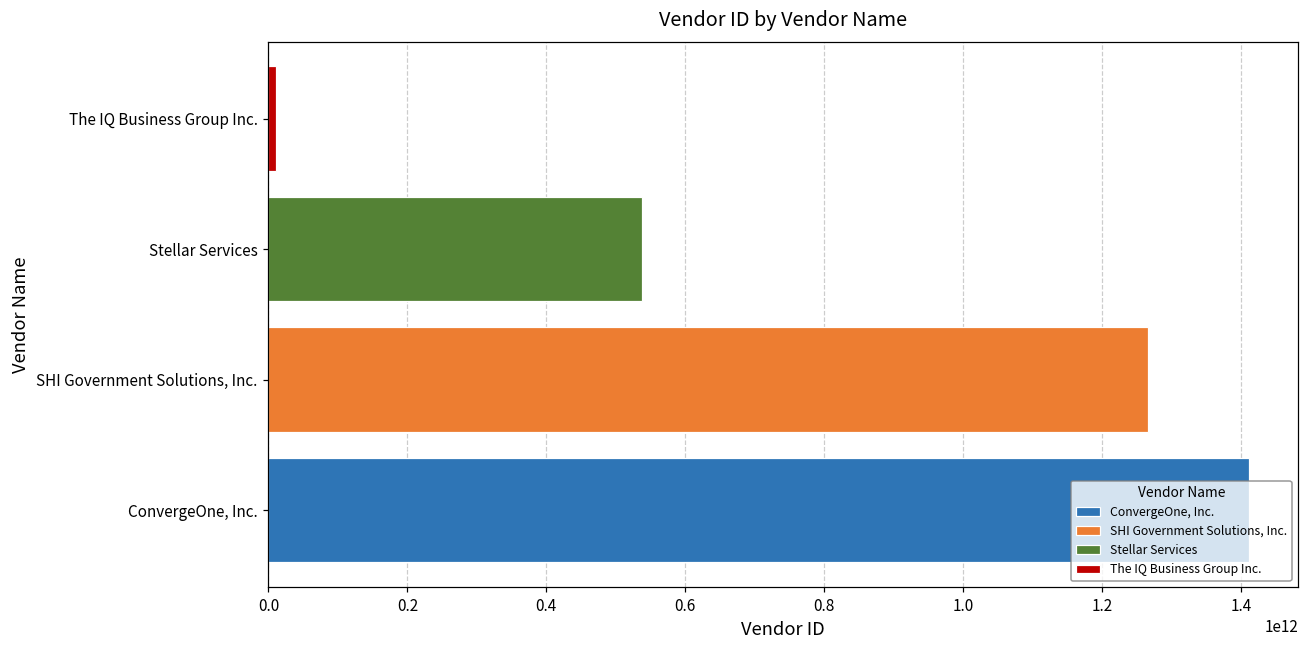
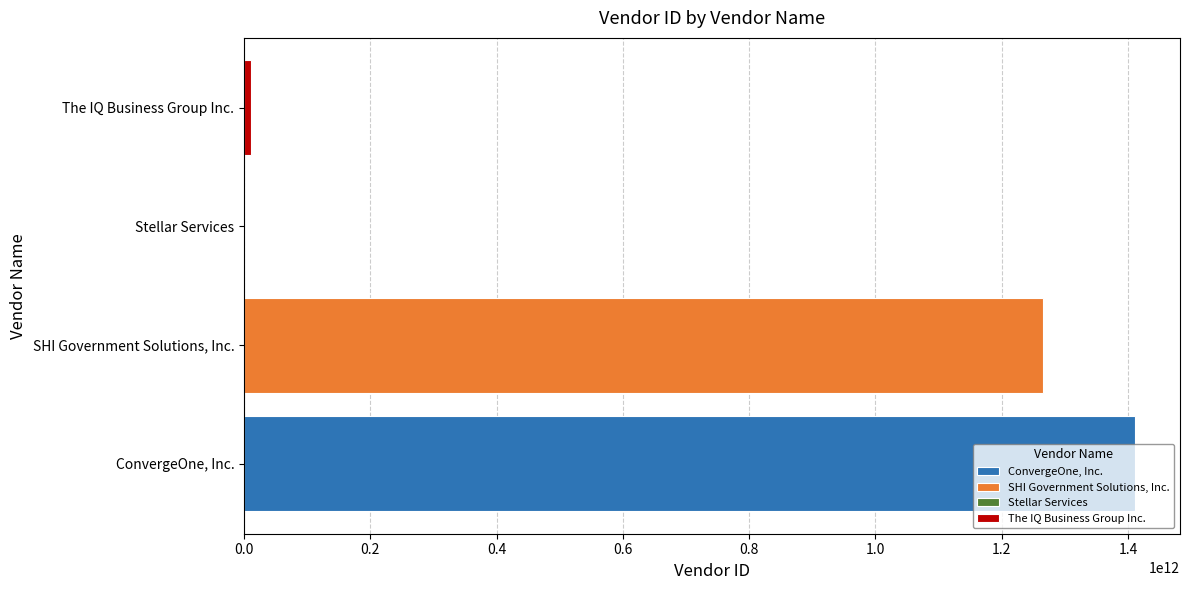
Stellar Services: 540000000000 -> 0
